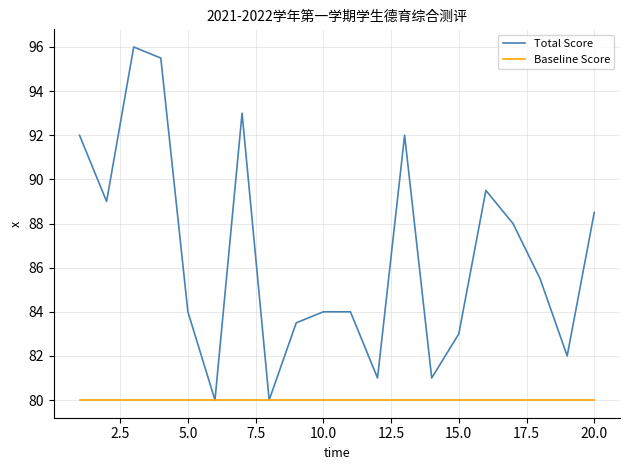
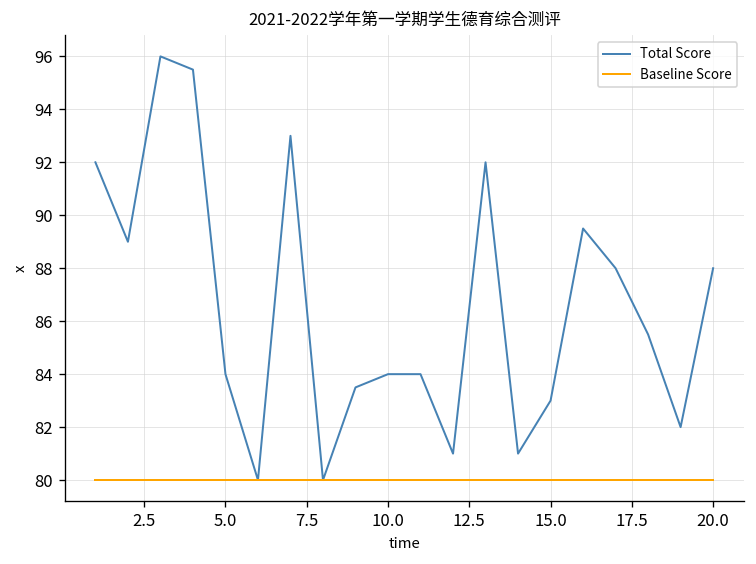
Total Score, 20.0: 88.5 -> 88.0
